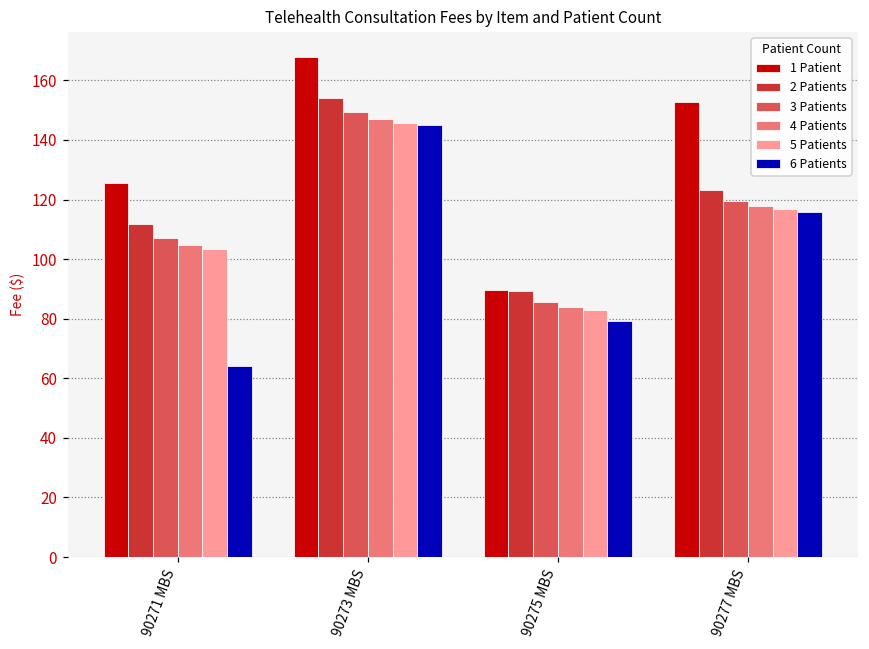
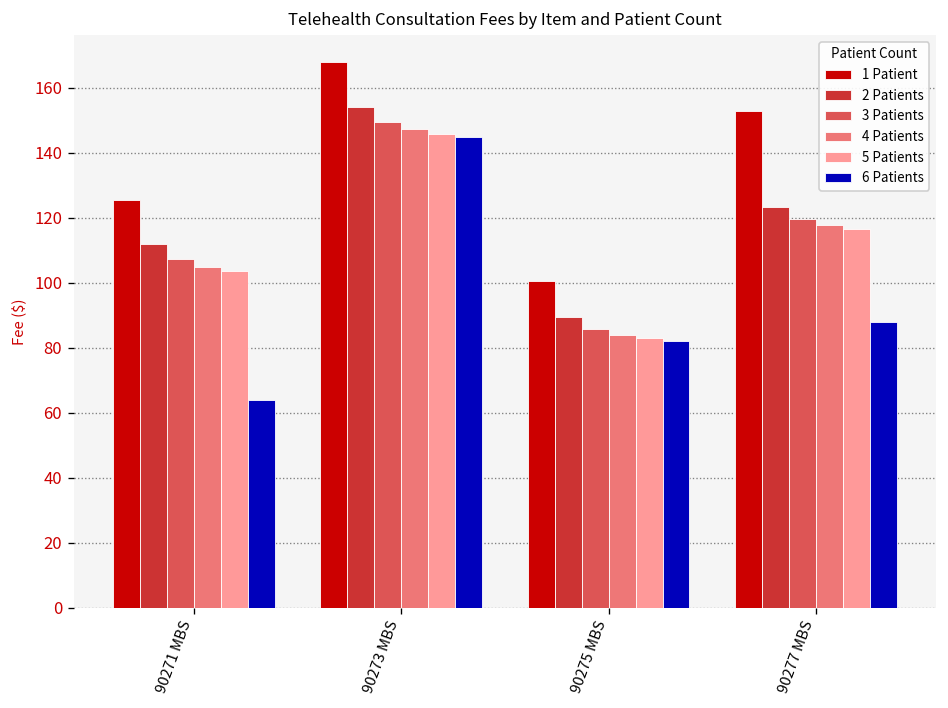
1 Patient, 90275 MBS: 90 -> 100
6 Patients, 90275 MBS: 79 -> 82
6 Patients, 90277 MBS: 116 -> 88
